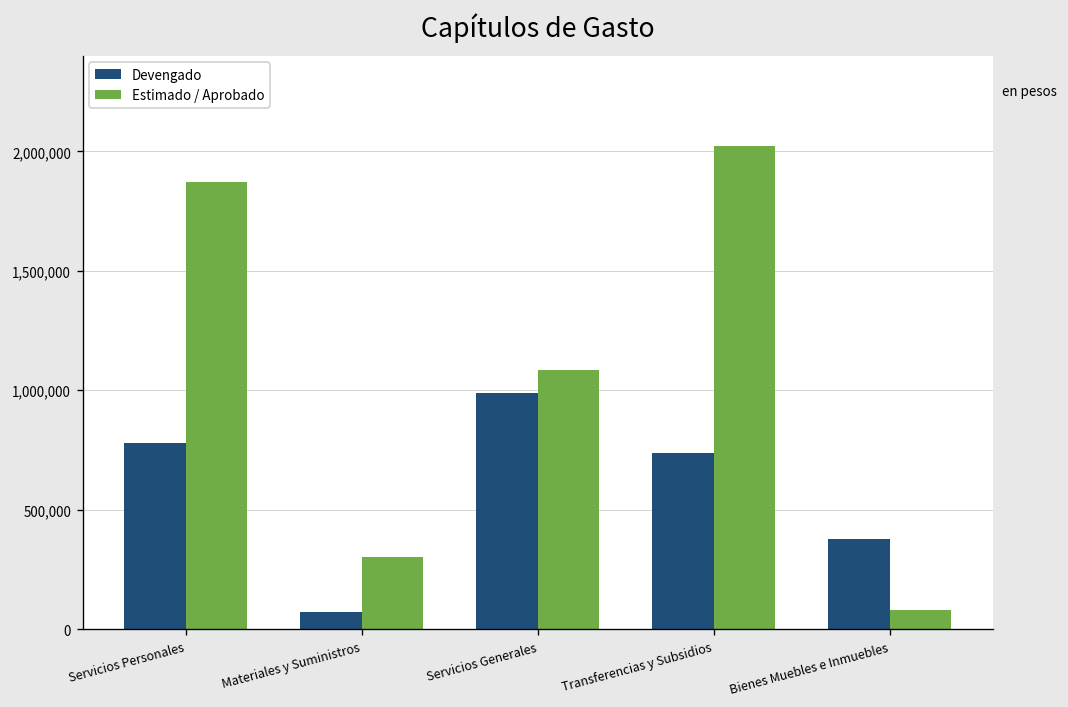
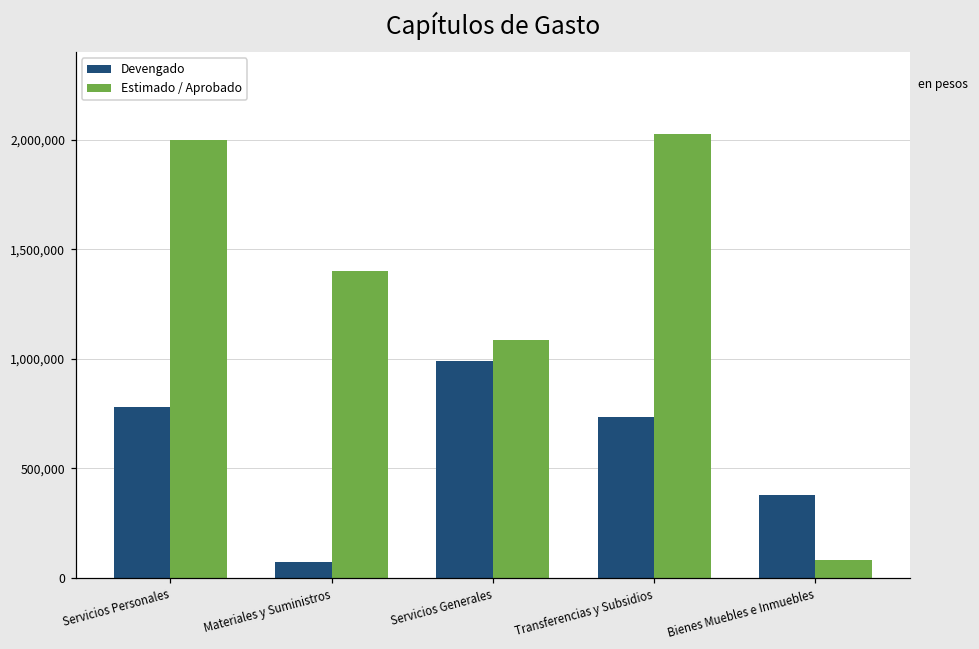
Estimado / Aprobado, Servicios Personales: 1,870,000 -> 2,000,000
Estimado / Aprobado, Materiales y Suministros: 300,000 -> 1,400,000
